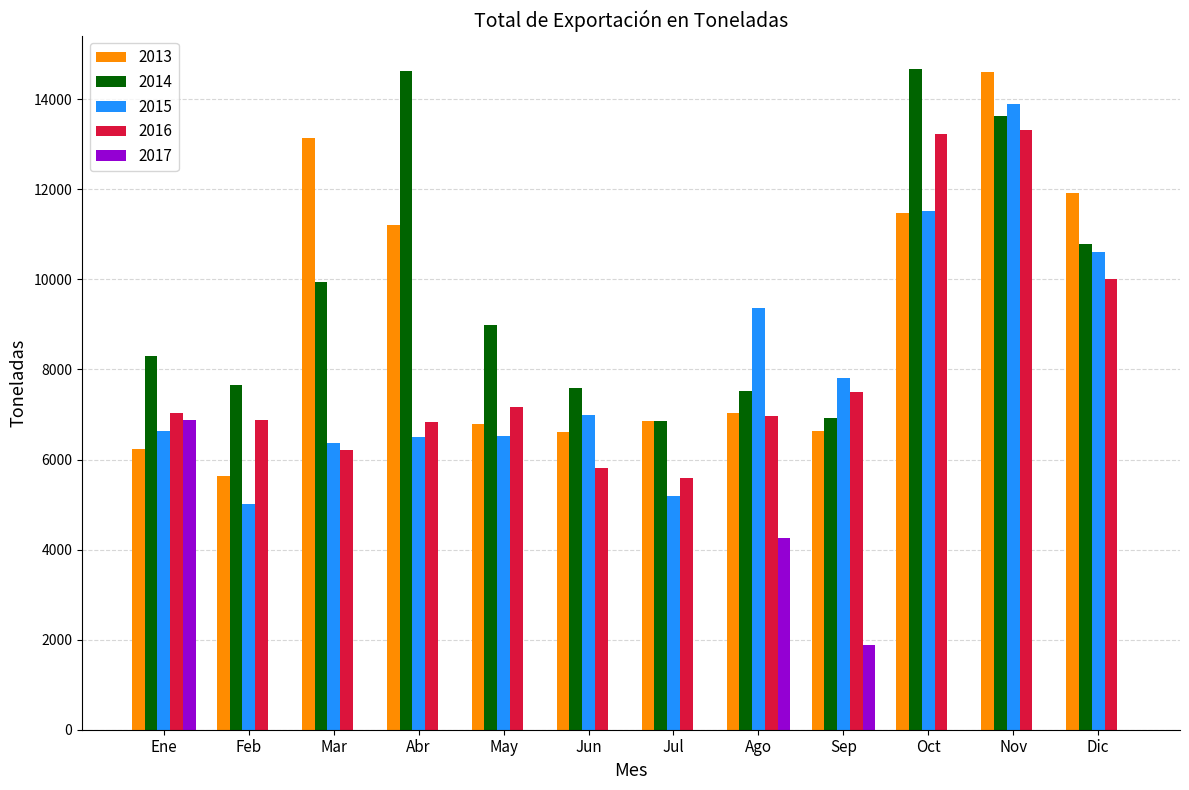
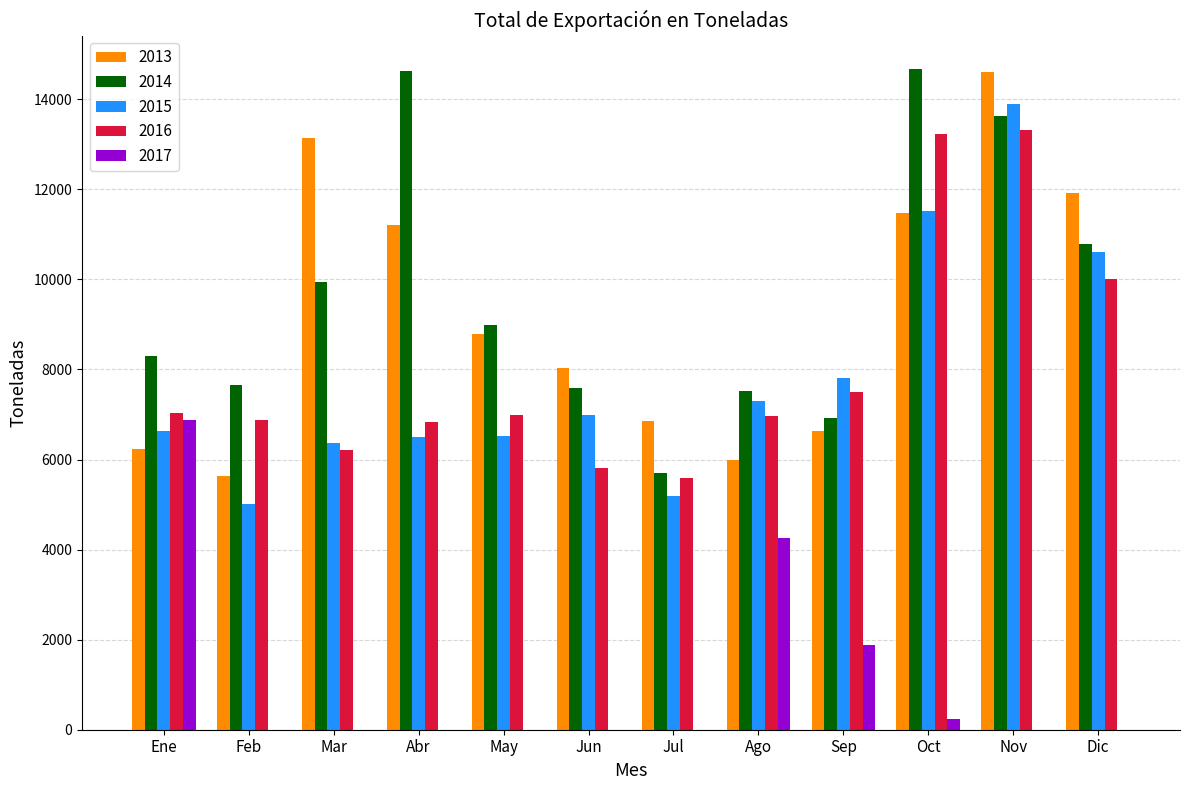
2013, May: 6800 -> 8800
2016, May: 7200 -> 7000
2013, Jun: 6600 -> 8000
2014, Jul: 6900 -> 5700
2013, Ago: 7000 -> 6000
2015, Ago: 9400 -> 7300
2017, Oct: 0 -> 200
